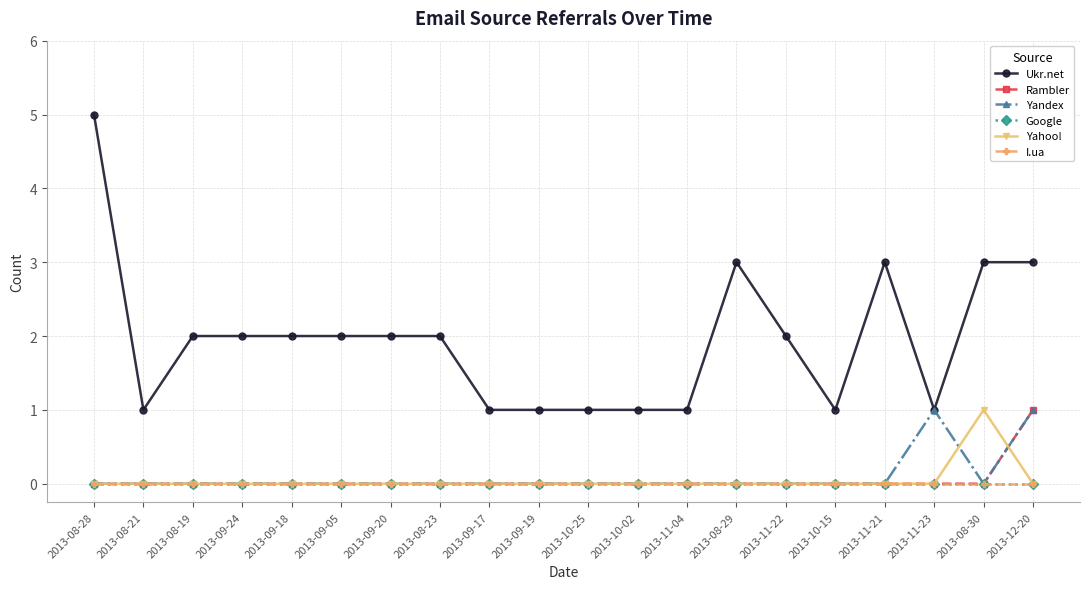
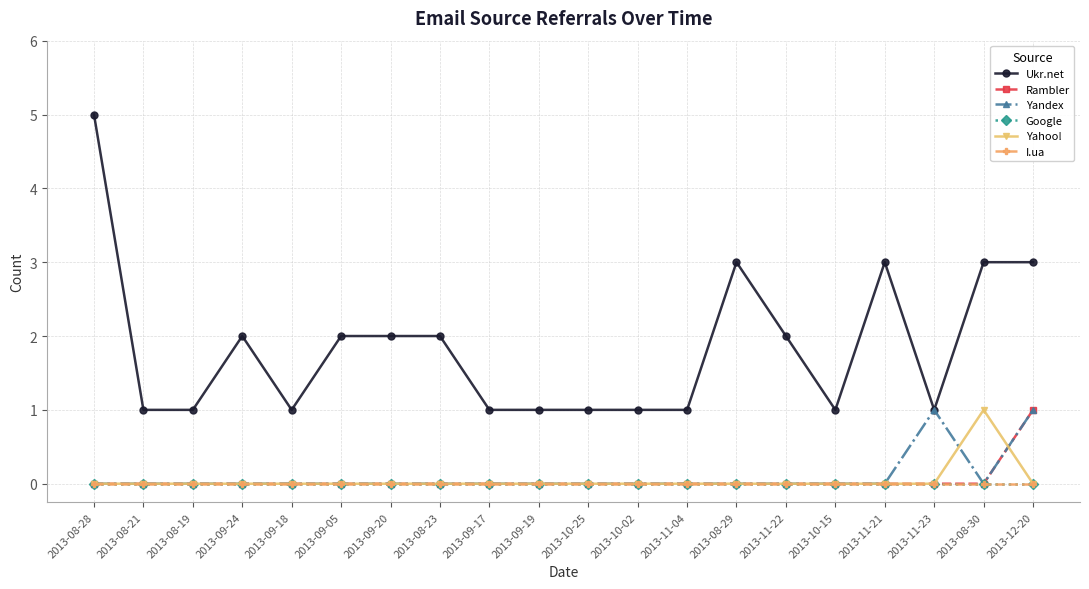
Ukr.net, 2013-08-19: 2 -> 1
Ukr.net, 2013-09-18: 2 -> 1
